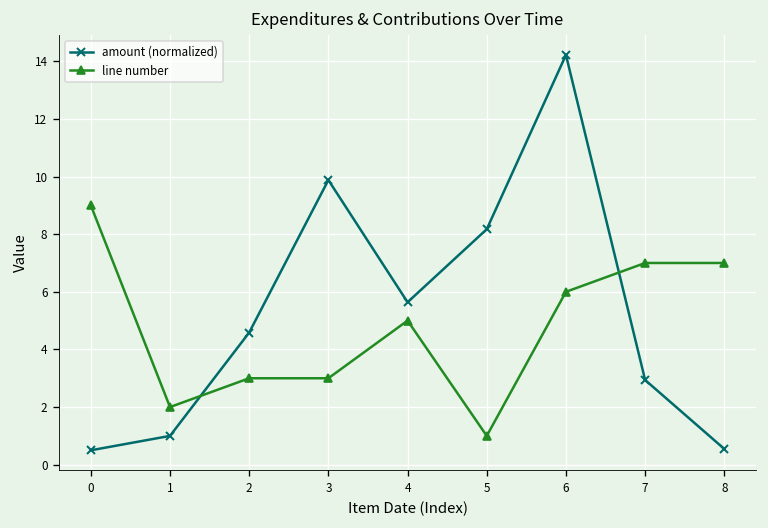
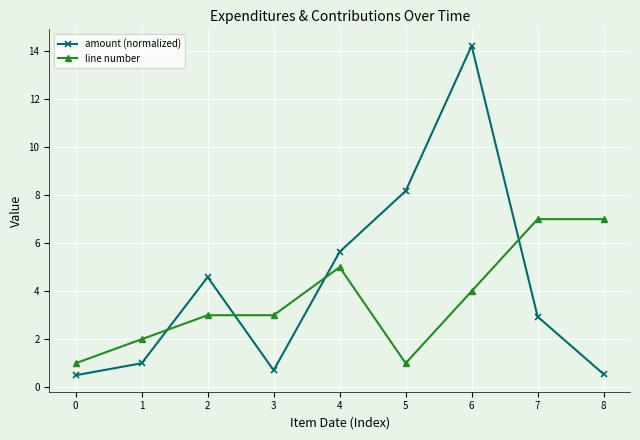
line number, 0: 9 -> 1
amount (normalized), 3: 9.9 -> 0.7
line number, 6: 6 -> 4
